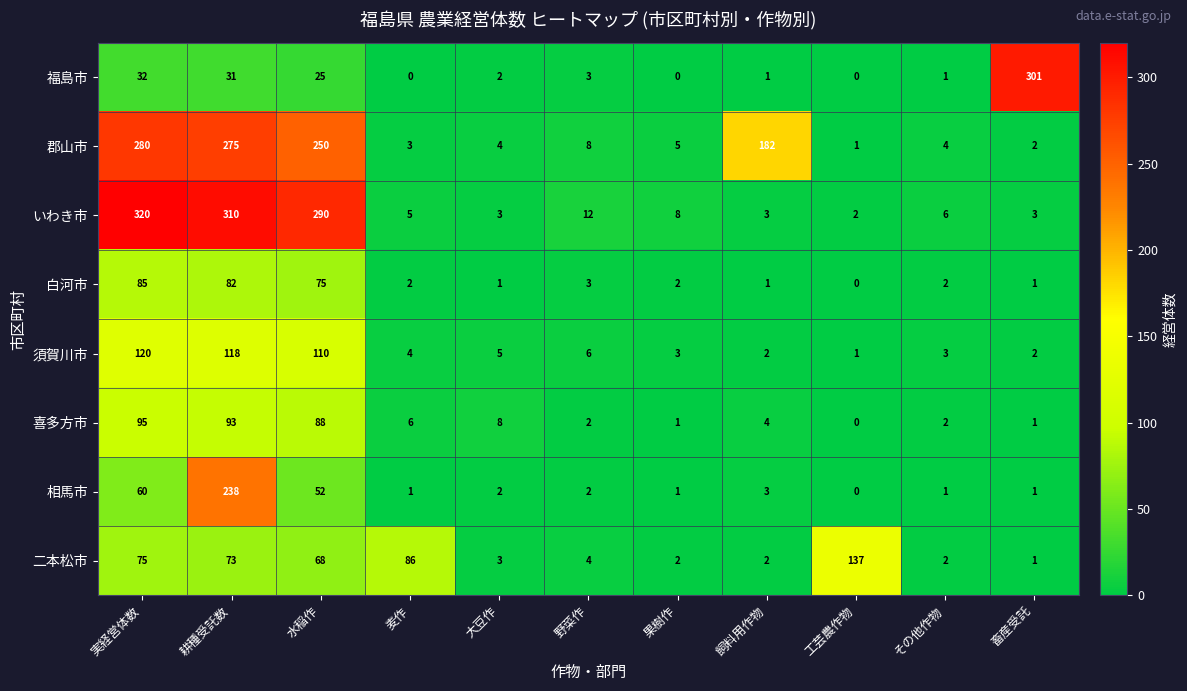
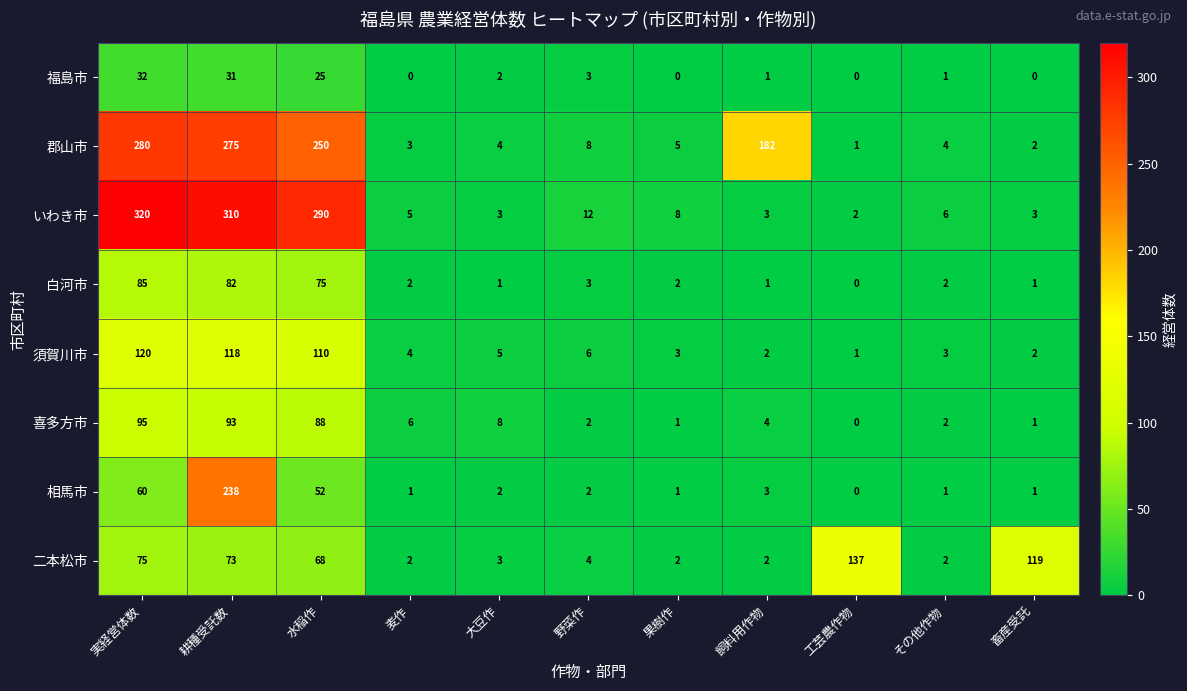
福島市, 畜産受託: 301 -> 0
二本松市, 麦作: 86 -> 2
二本松市, 畜産受託: 1 -> 119
